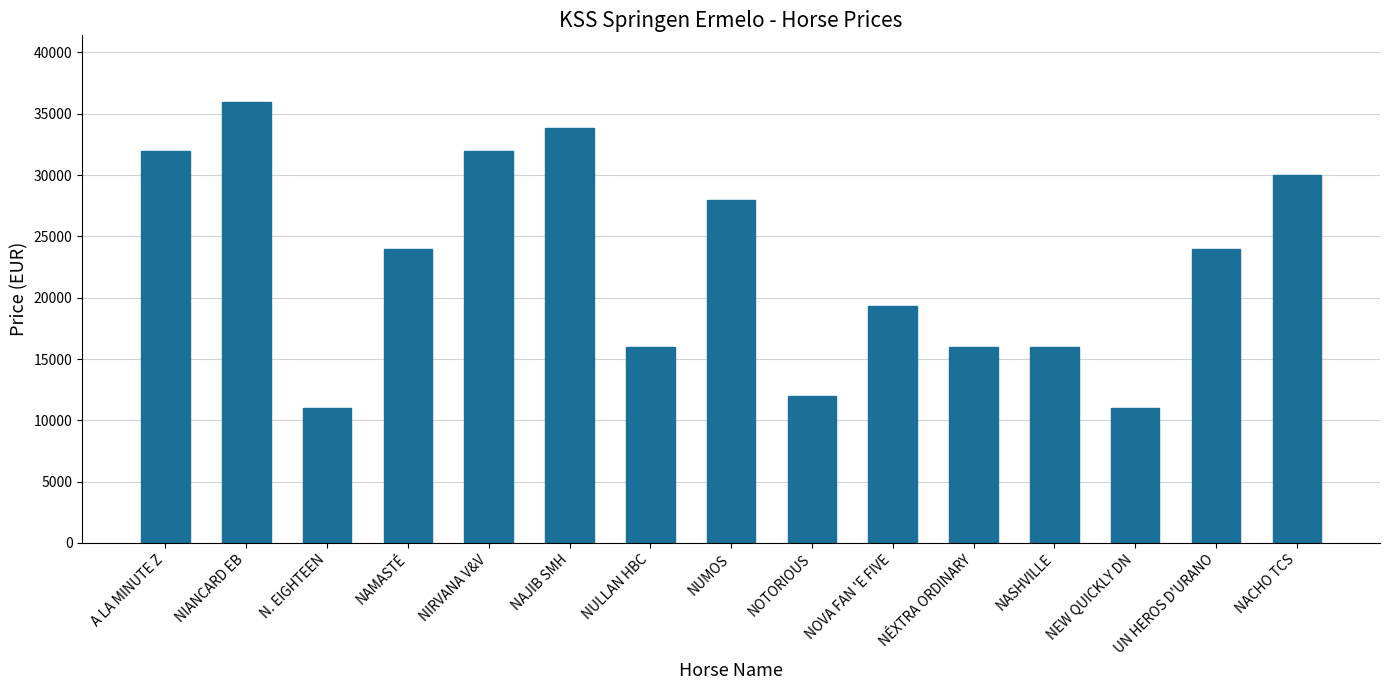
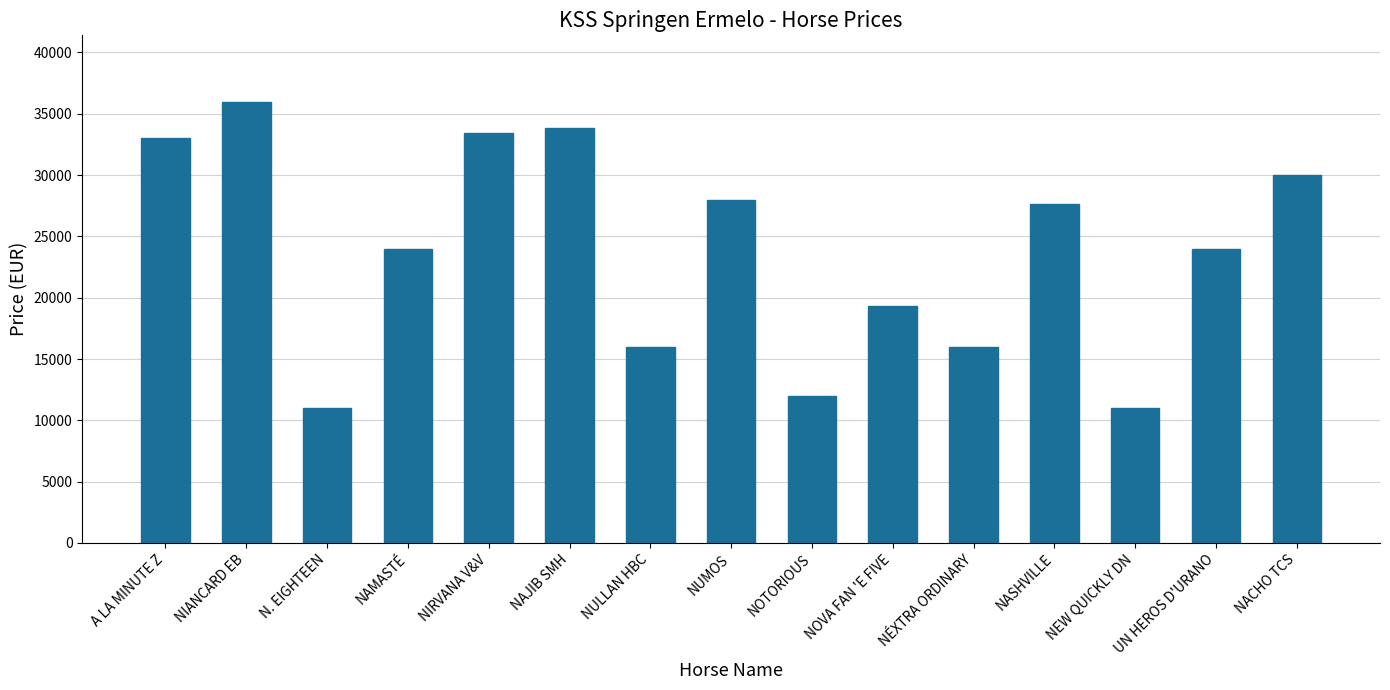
A LA MINUTE Z: 32000 -> 33000
NIRVANA V&V: 32000 -> 33500
NASHVILLE: 16000 -> 27600
